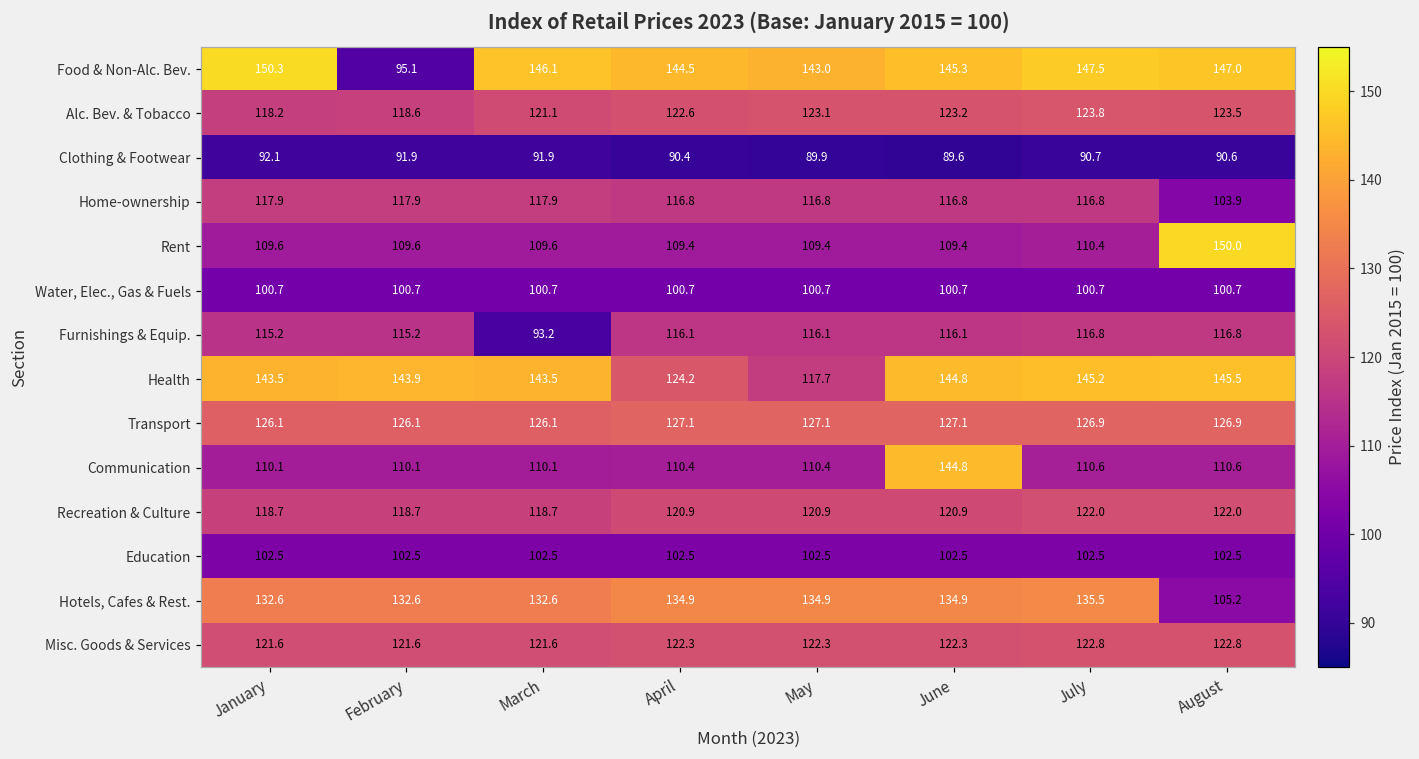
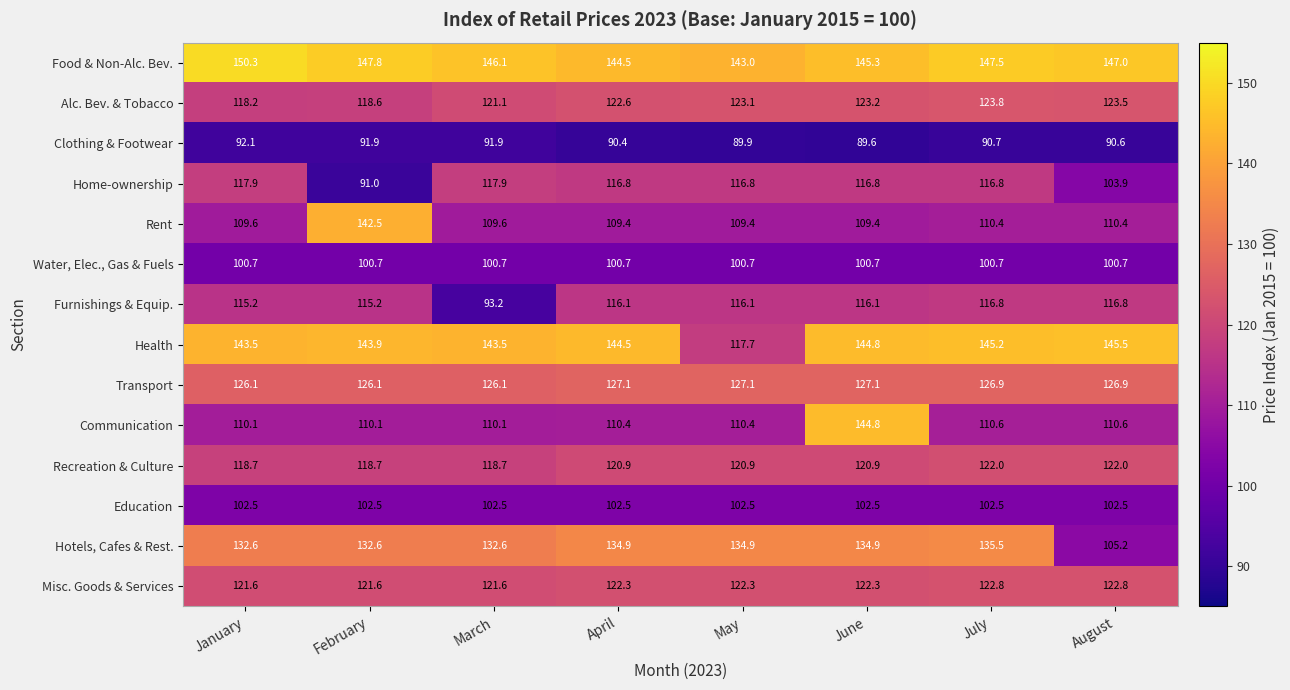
Food & Non-Alc. Bev., February: 95.1 -> 147.8
Home-ownership, February: 117.9 -> 91.0
Rent, February: 109.6 -> 142.5
Rent, August: 150.0 -> 110.4
Health, April: 124.2 -> 144.5
